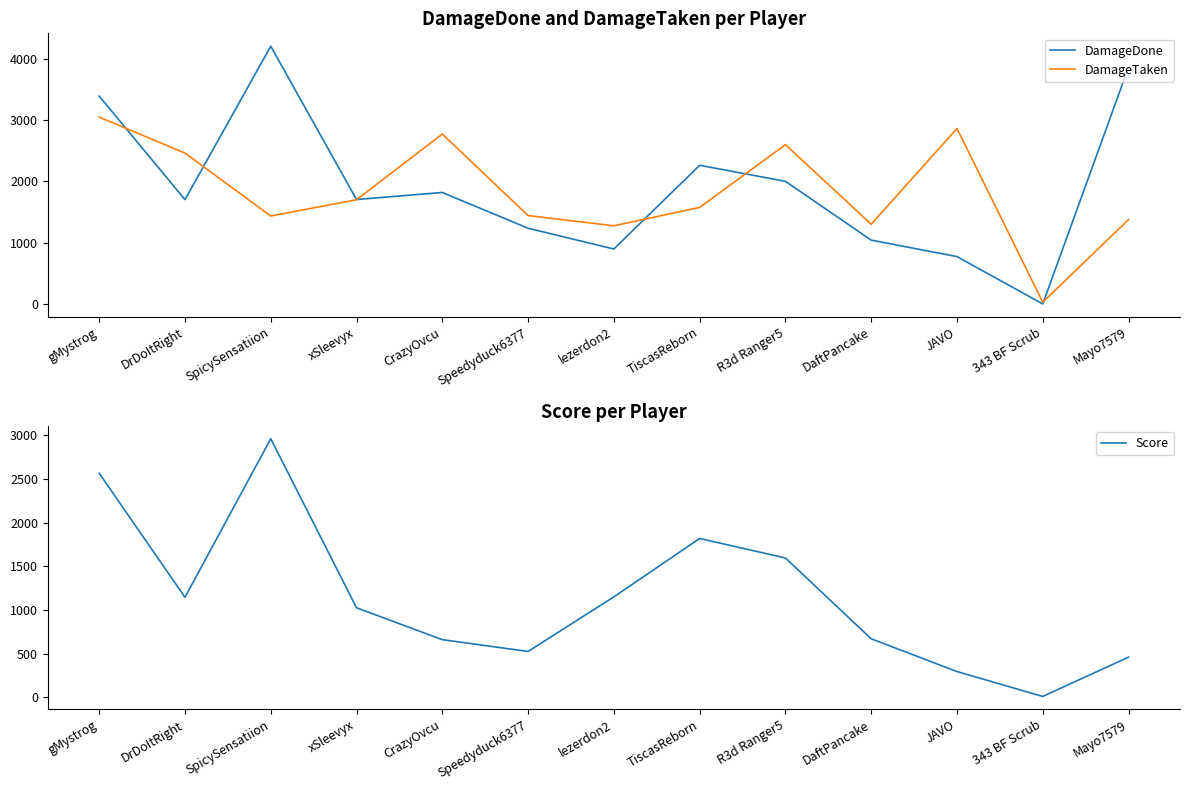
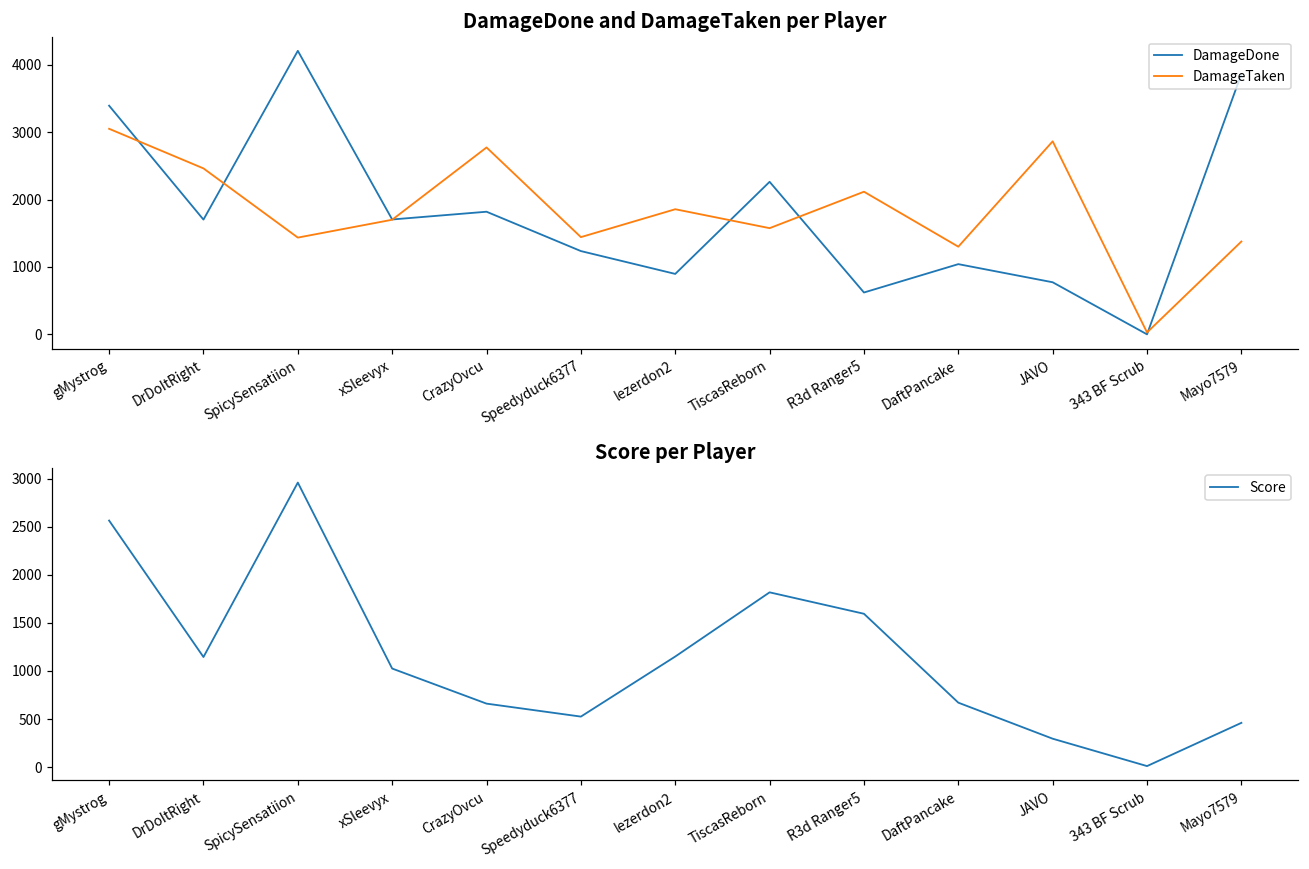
DamageDone and DamageTaken per Player, DamageTaken, lezerdon2: 1300 -> 1900
DamageDone and DamageTaken per Player, DamageDone, R3d Ranger5: 2000 -> 600
DamageDone and DamageTaken per Player, DamageTaken, R3d Ranger5: 2600 -> 2100
